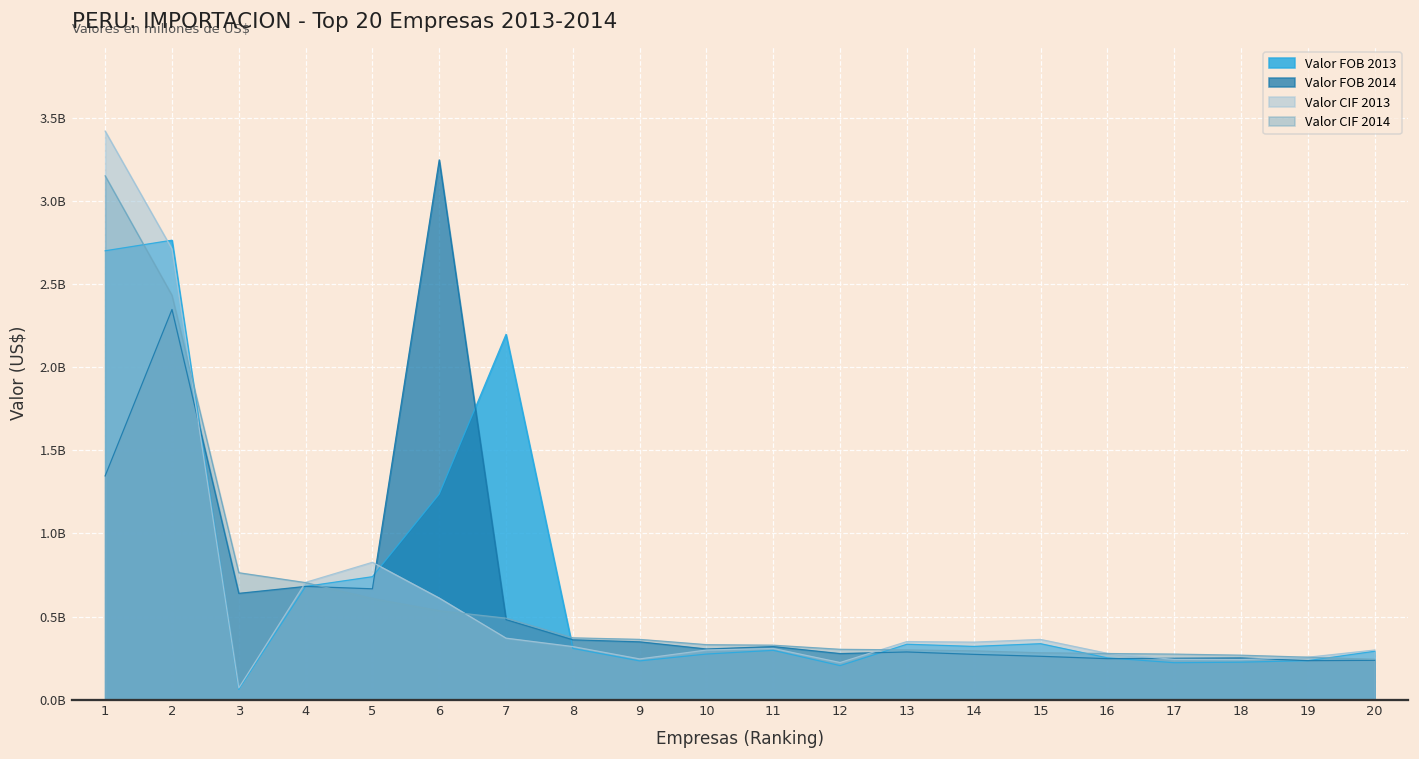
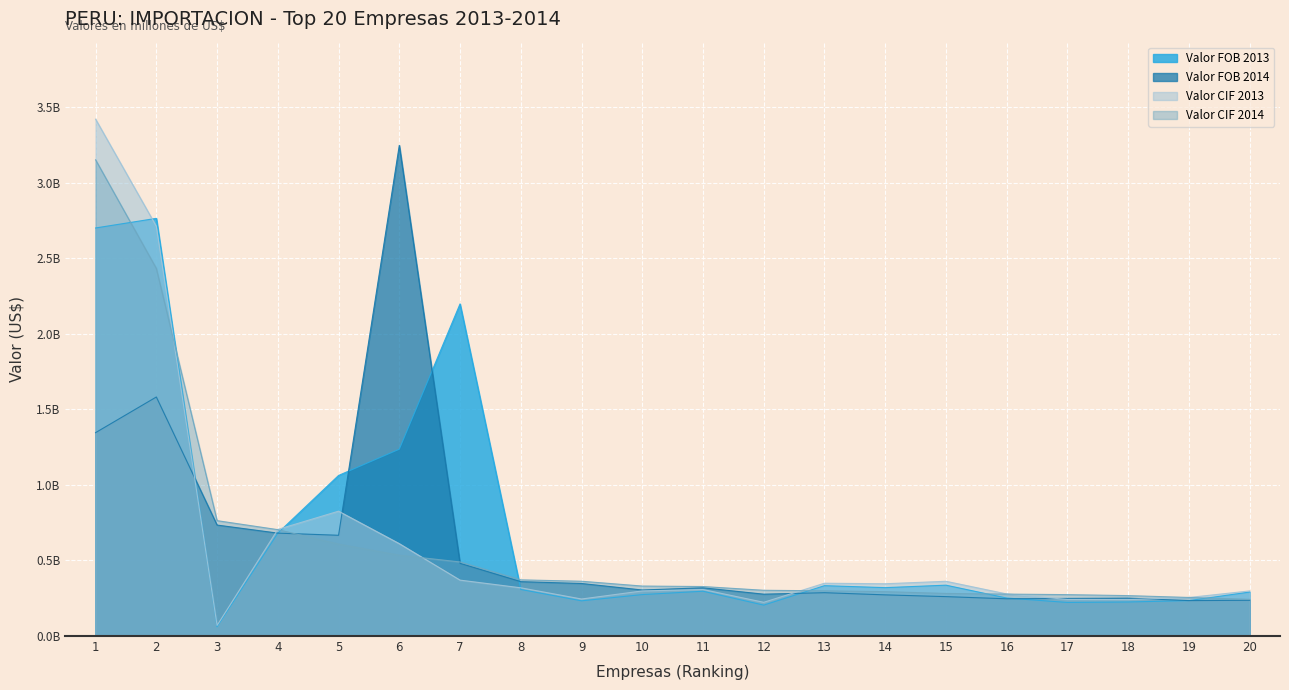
Valor FOB 2014, 2: 2350000000 -> 1580000000
Valor FOB 2014, 3: 640000000 -> 730000000
Valor FOB 2013, 5: 740000000 -> 1060000000
